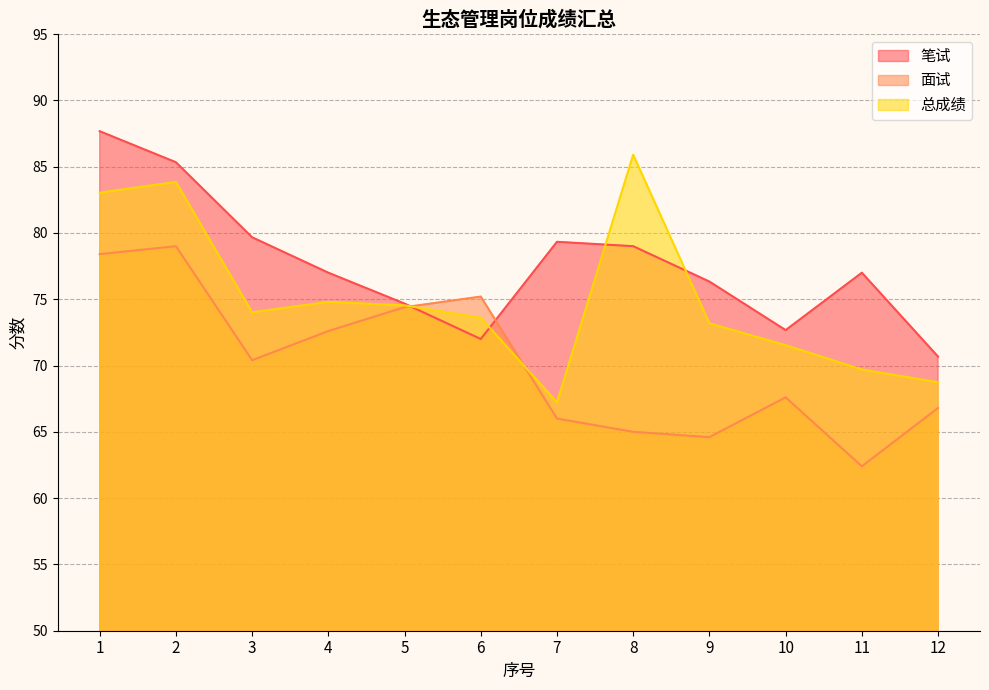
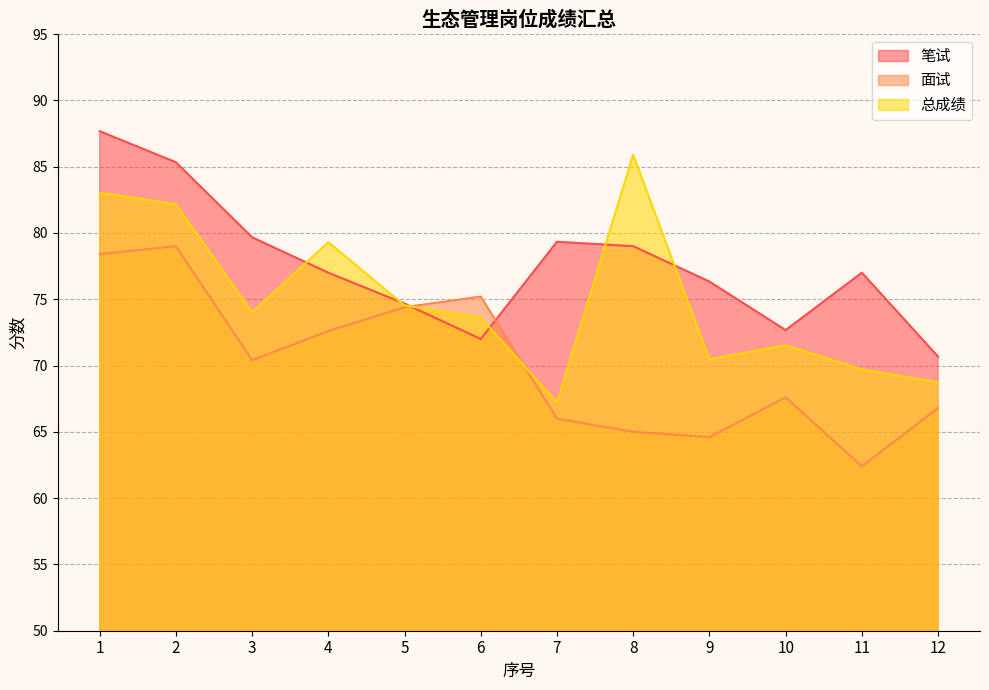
总成绩, 2: 83.8 -> 82.2
总成绩, 4: 74.8 -> 79.3
总成绩, 9: 73.2 -> 70.5
